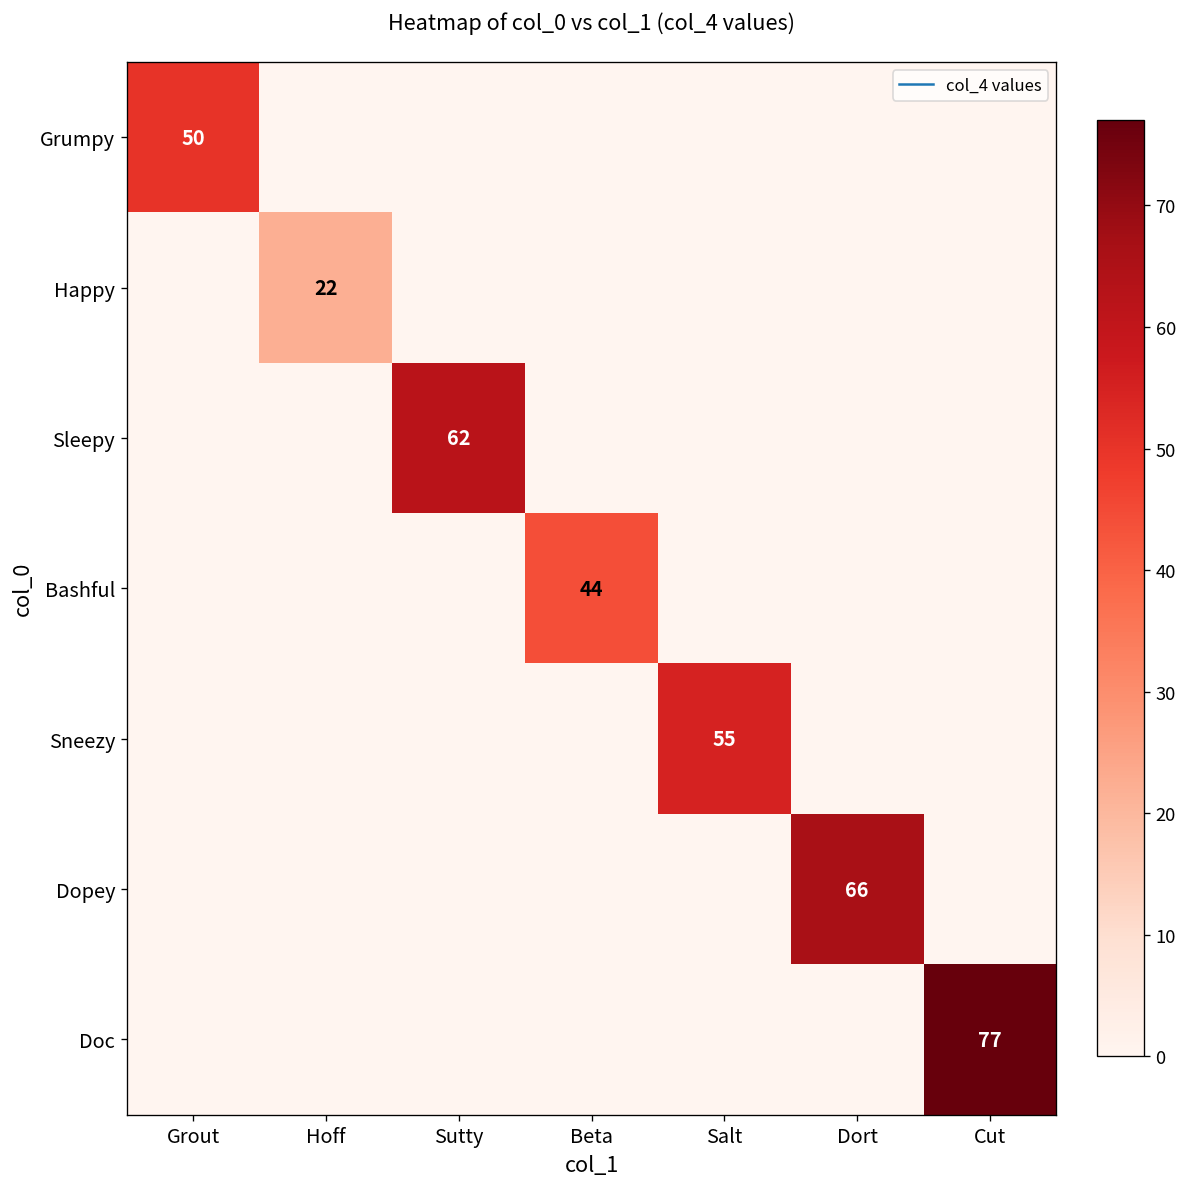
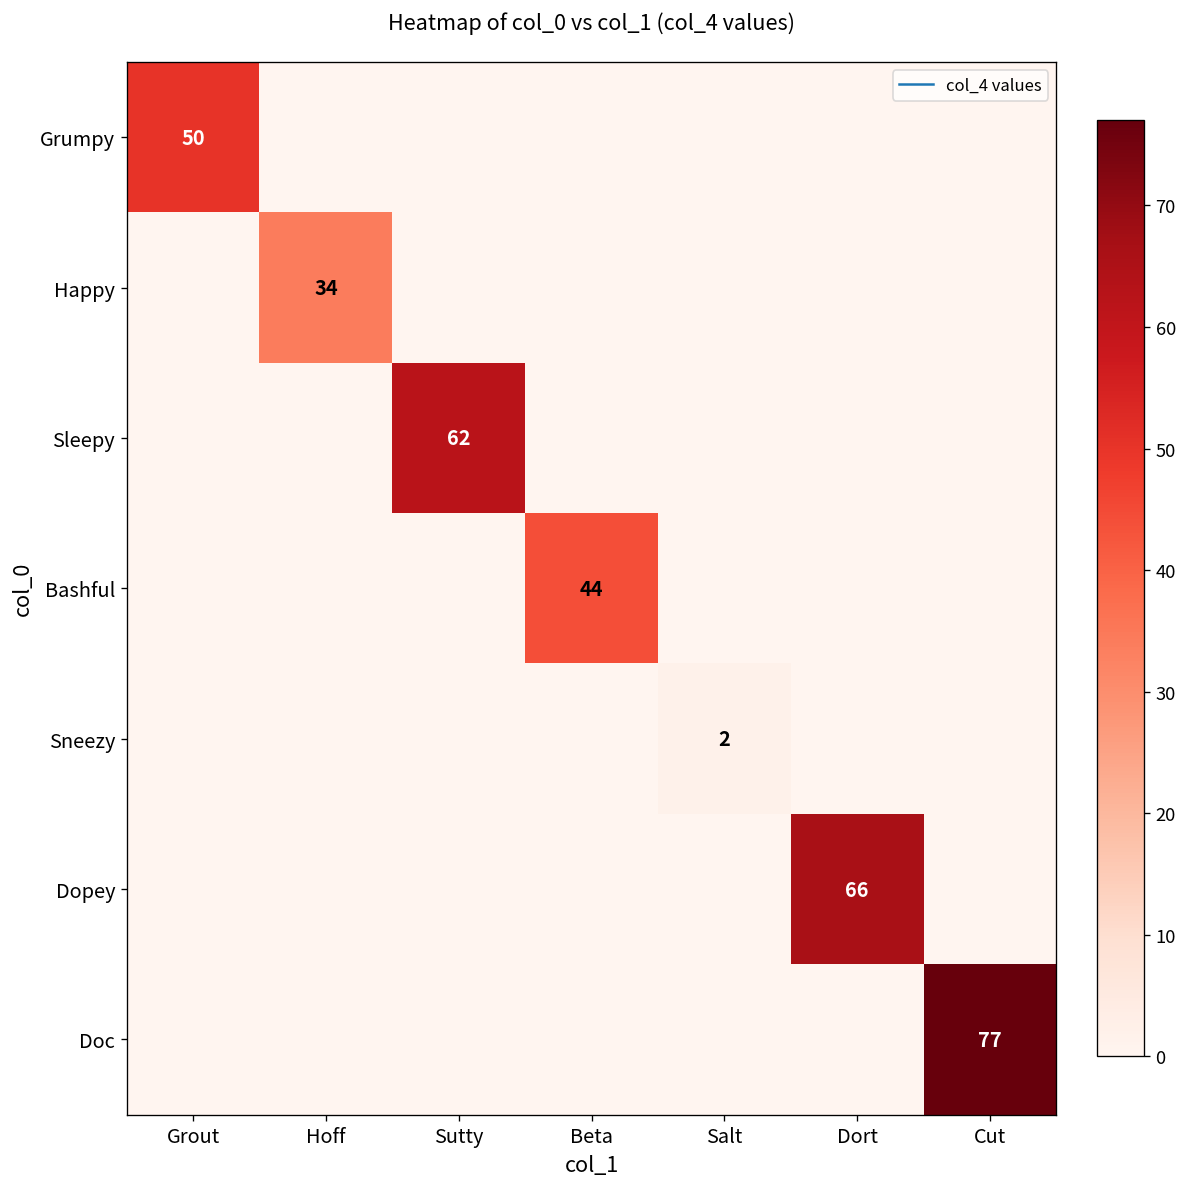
Happy, Hoff: 22 -> 34
Sneezy, Salt: 55 -> 2
